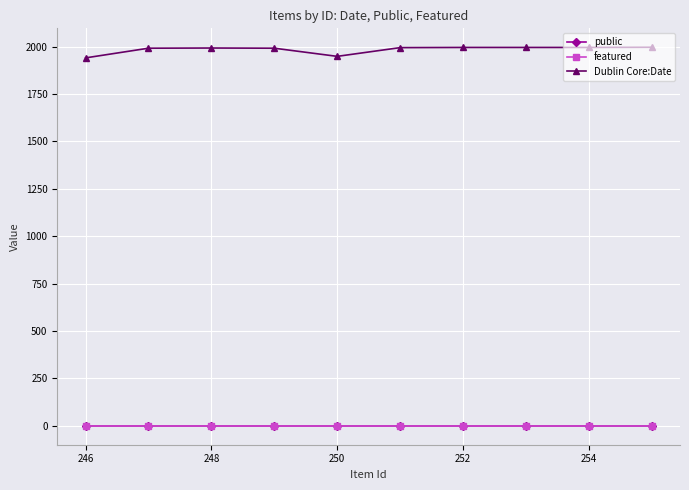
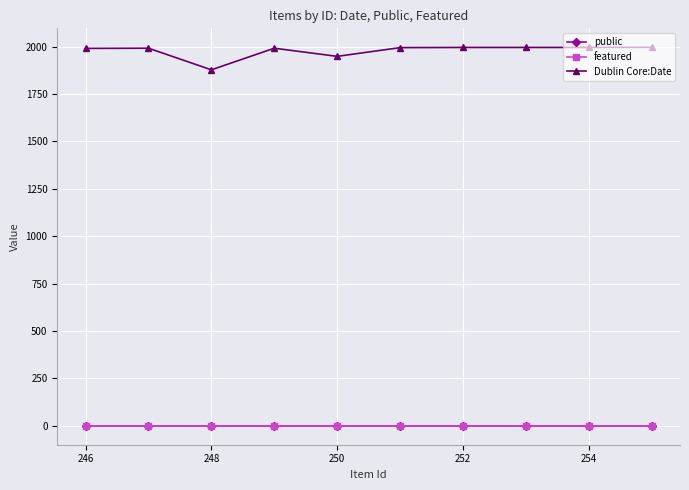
Dublin Core:Date, 246: 1940 -> 1990
Dublin Core:Date, 248: 1990 -> 1880
